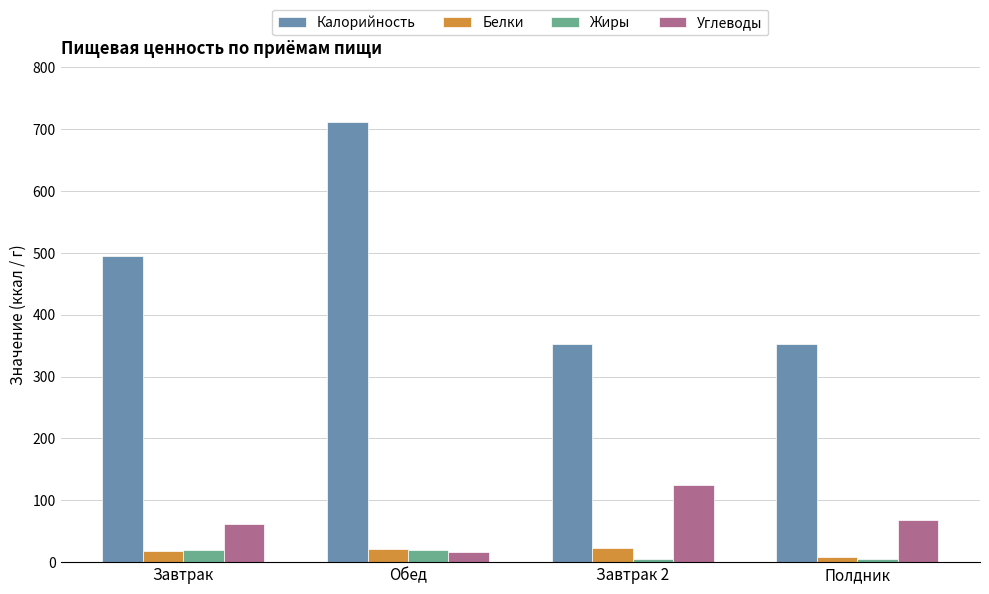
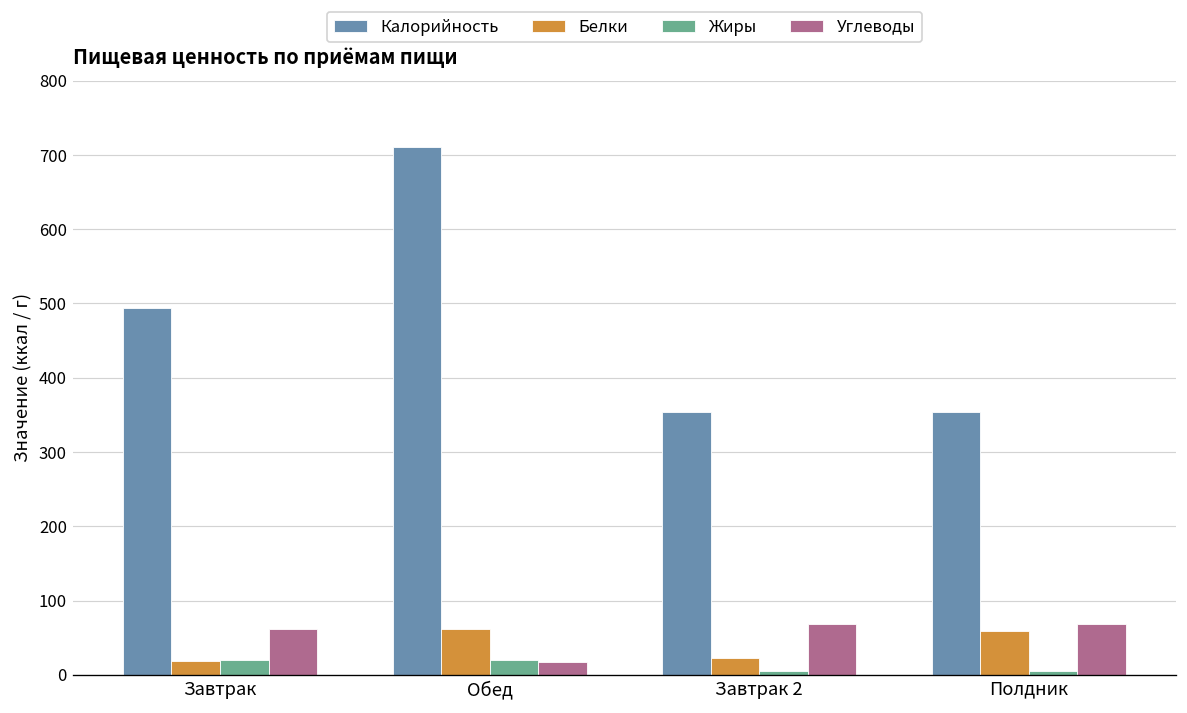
Белки, Обед: 20 -> 60
Углеводы, Завтрак 2: 120 -> 70
Белки, Полдник: 10 -> 60
